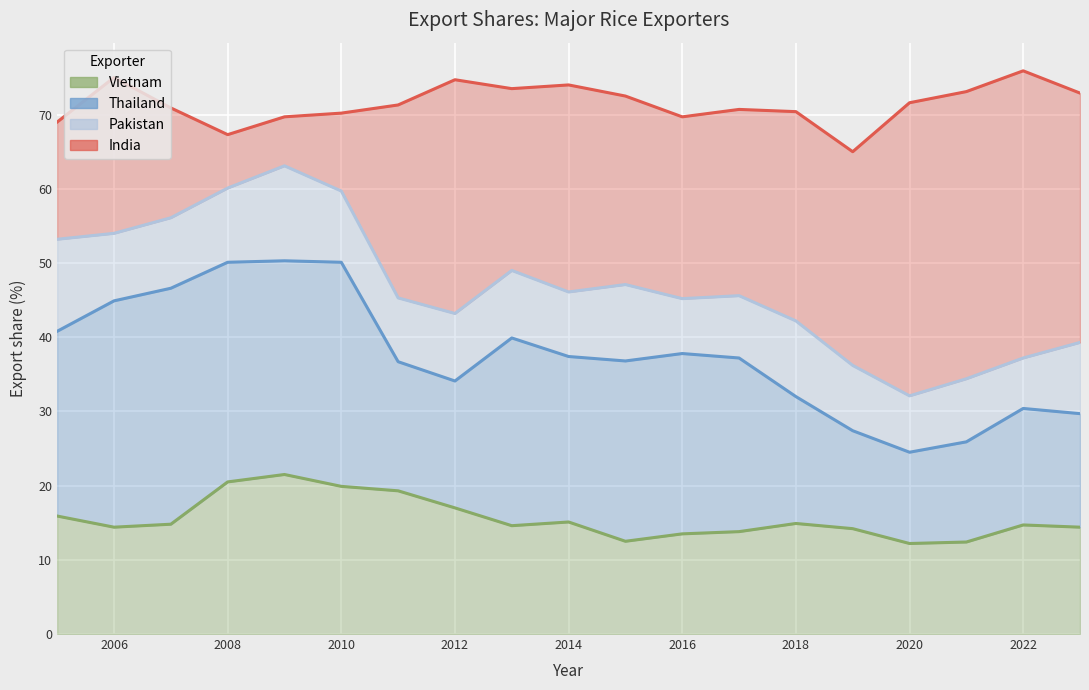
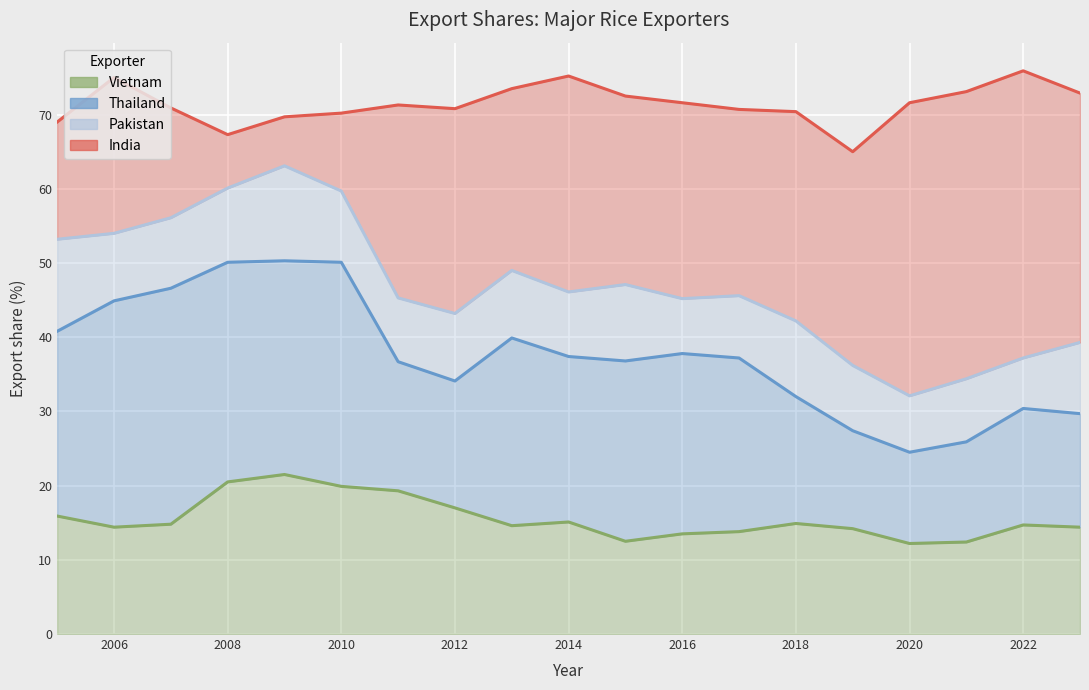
India, 2012: 32 -> 28
India, 2014: 28 -> 29
India, 2016: 24 -> 26
